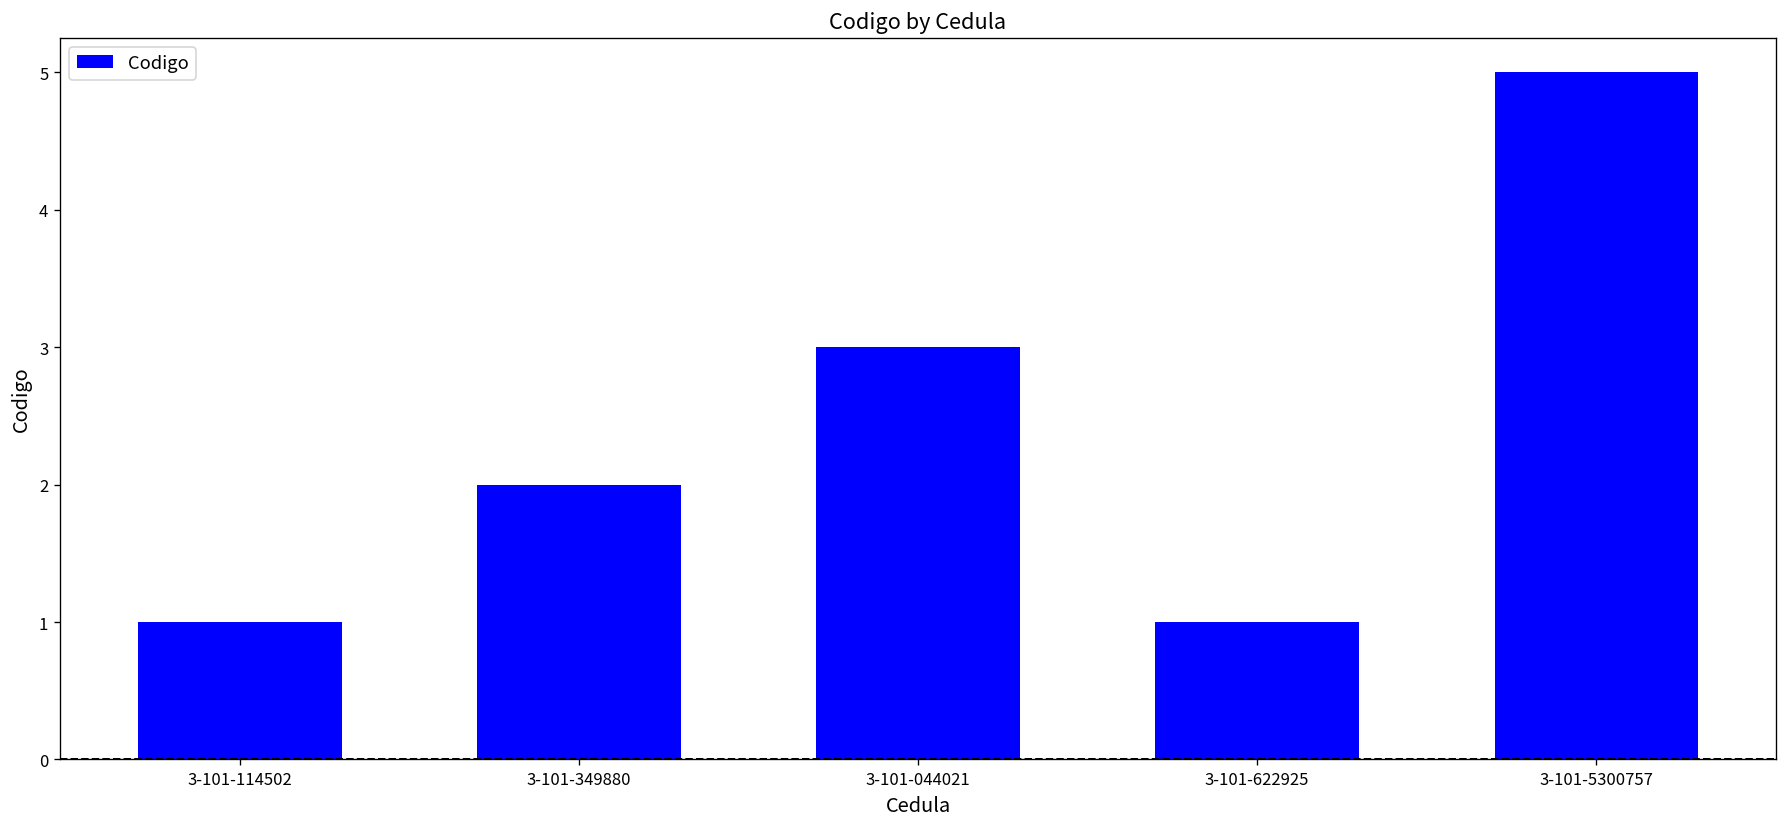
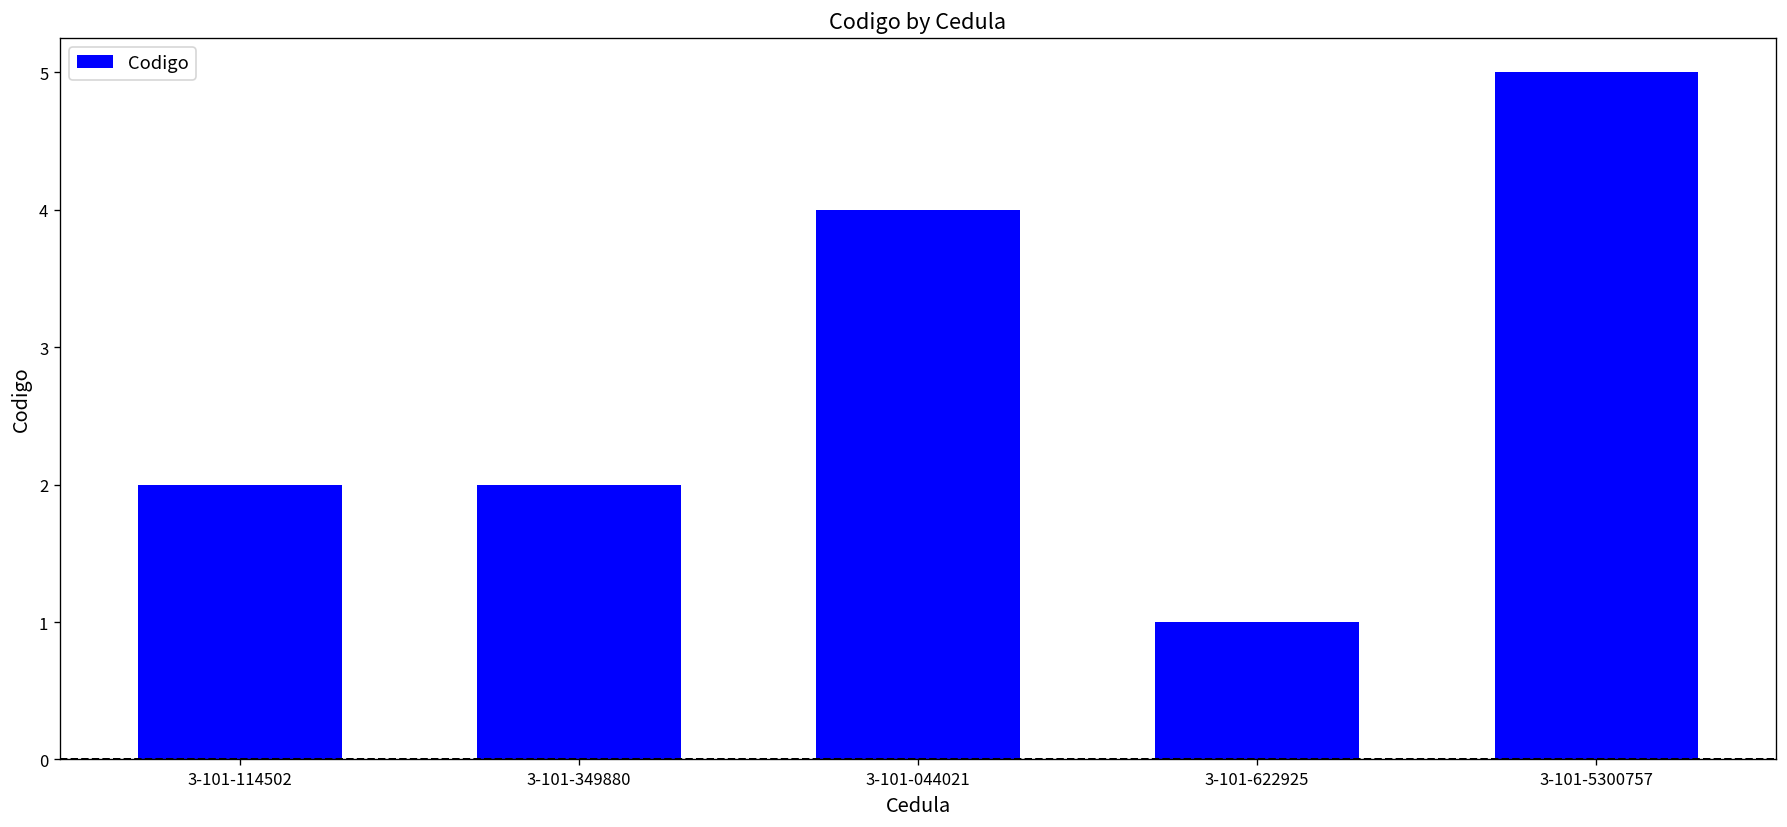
3-101-114502: 1 -> 2
3-101-044021: 3 -> 4
